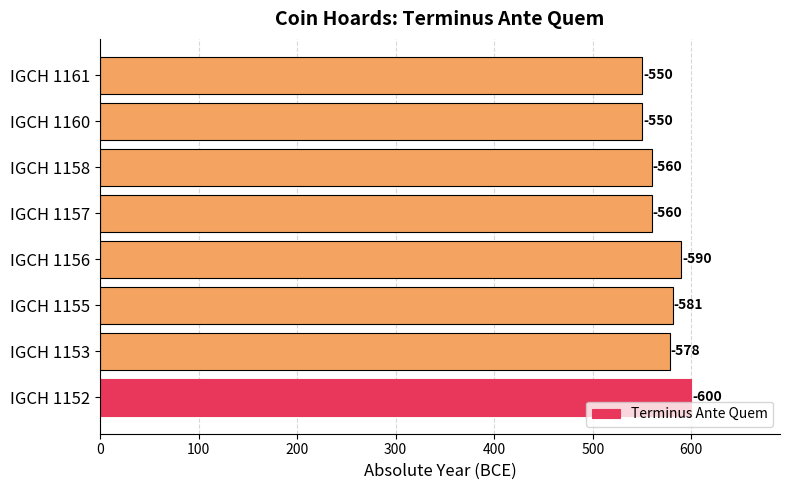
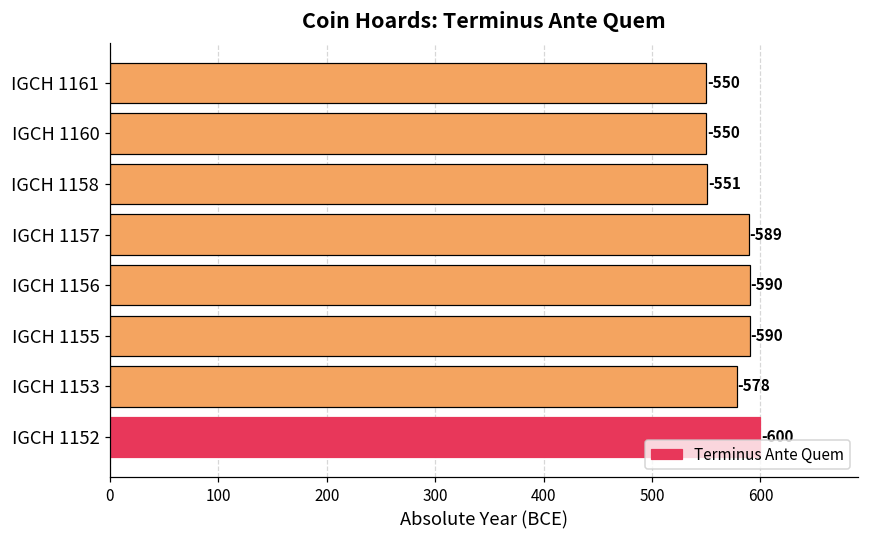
IGCH 1158: -560 -> -551
IGCH 1157: -560 -> -589
IGCH 1155: -581 -> -590
